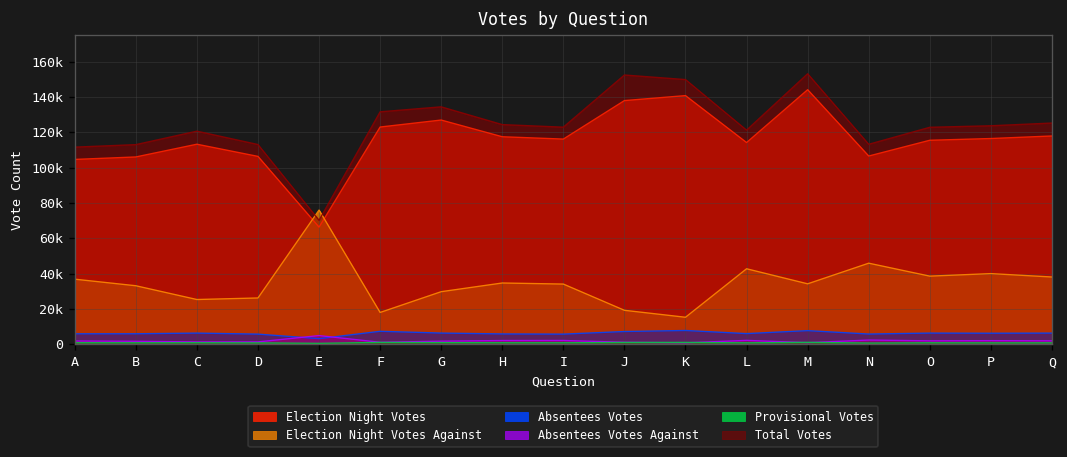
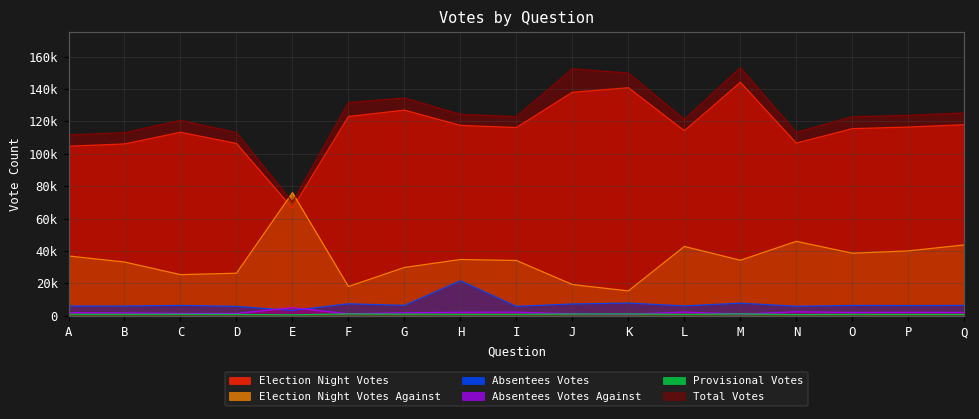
Absentees Votes, H: 6000 -> 22000
Election Night Votes Against, Q: 38000 -> 44000
